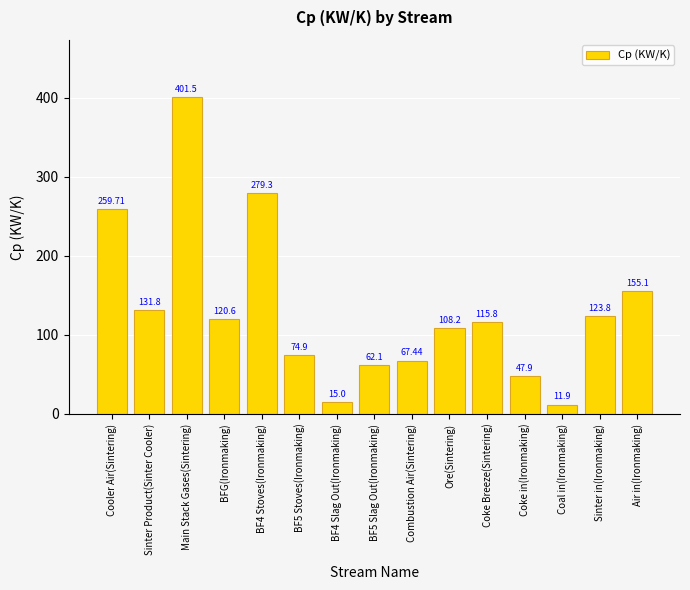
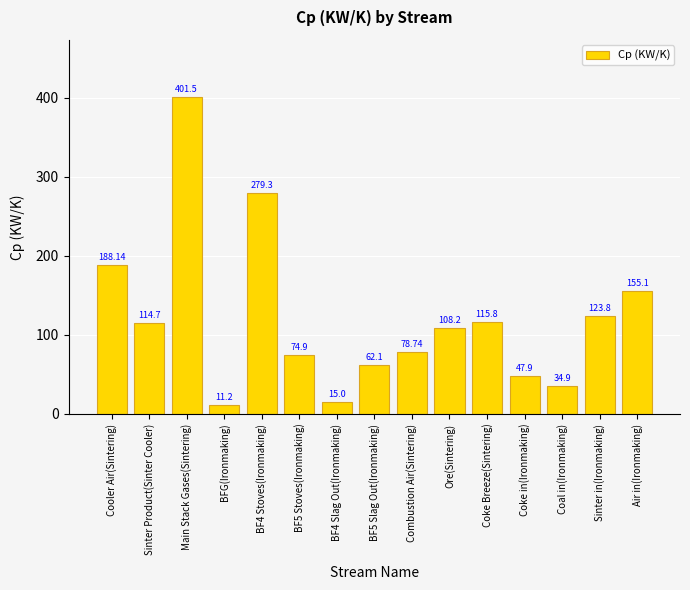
Cooler Air(Sintering): 259.71 -> 188.14
Sinter Product(Sinter Cooler): 131.8 -> 114.7
BFG(Ironmaking): 120.6 -> 11.2
Combustion Air(Sintering): 67.44 -> 78.74
Coal in(Ironmaking): 11.9 -> 34.9
